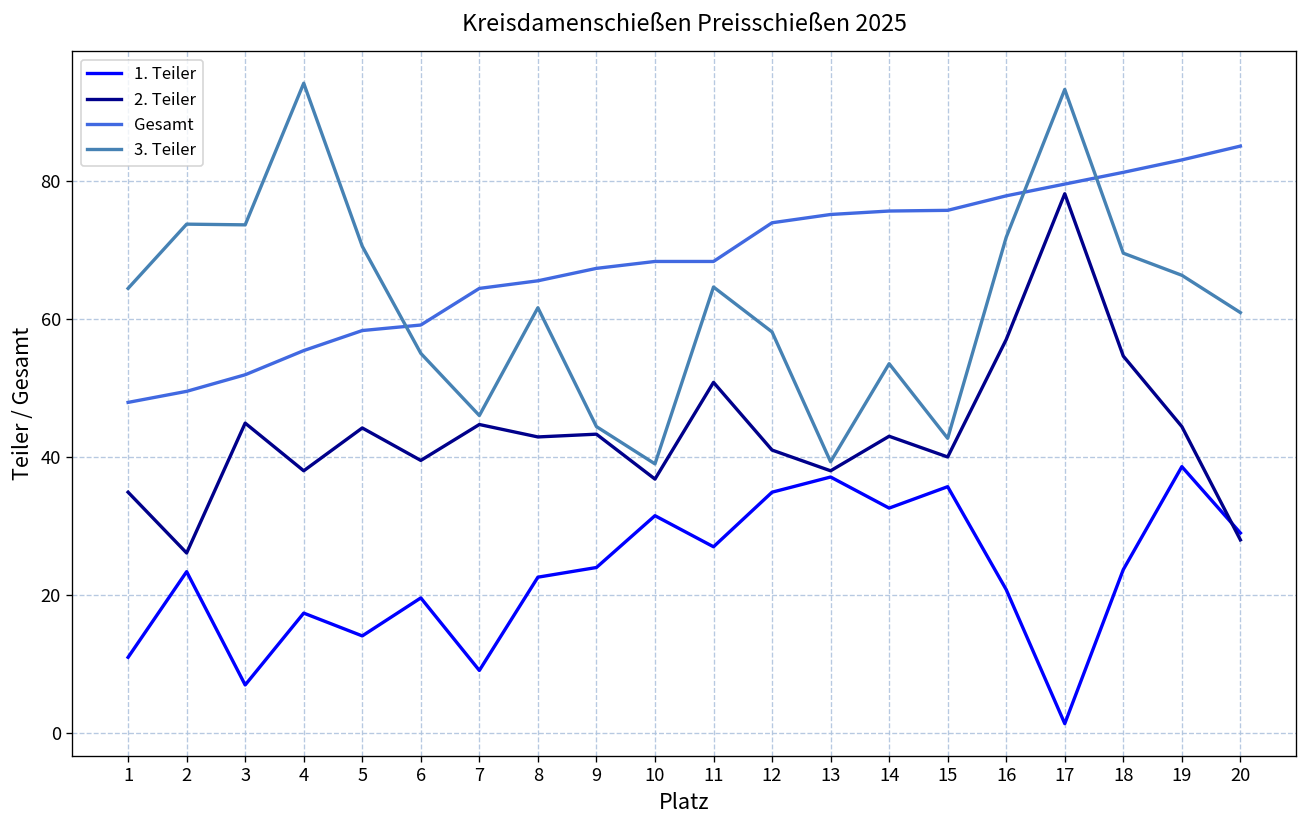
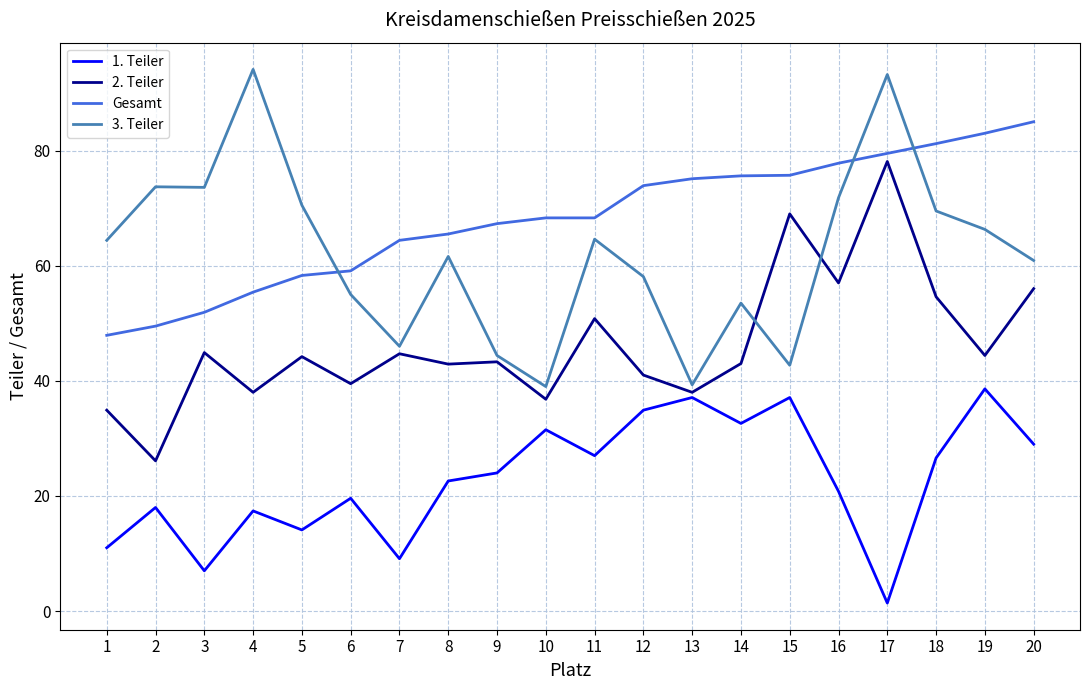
1. Teiler, 2: 23 -> 18
1. Teiler, 15: 36 -> 37
2. Teiler, 15: 40 -> 69
1. Teiler, 18: 24 -> 27
2. Teiler, 20: 28 -> 56
